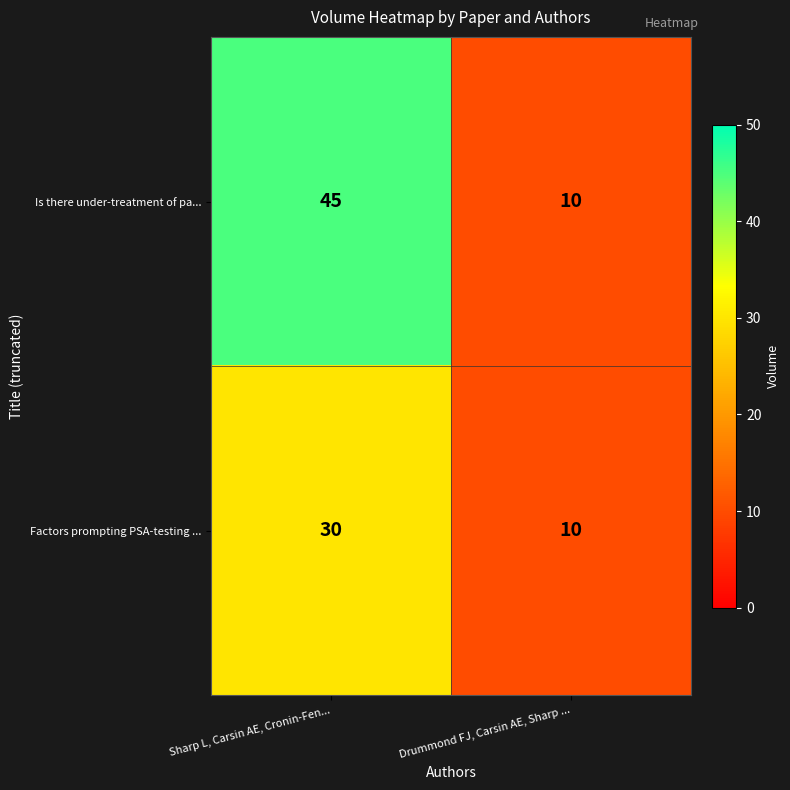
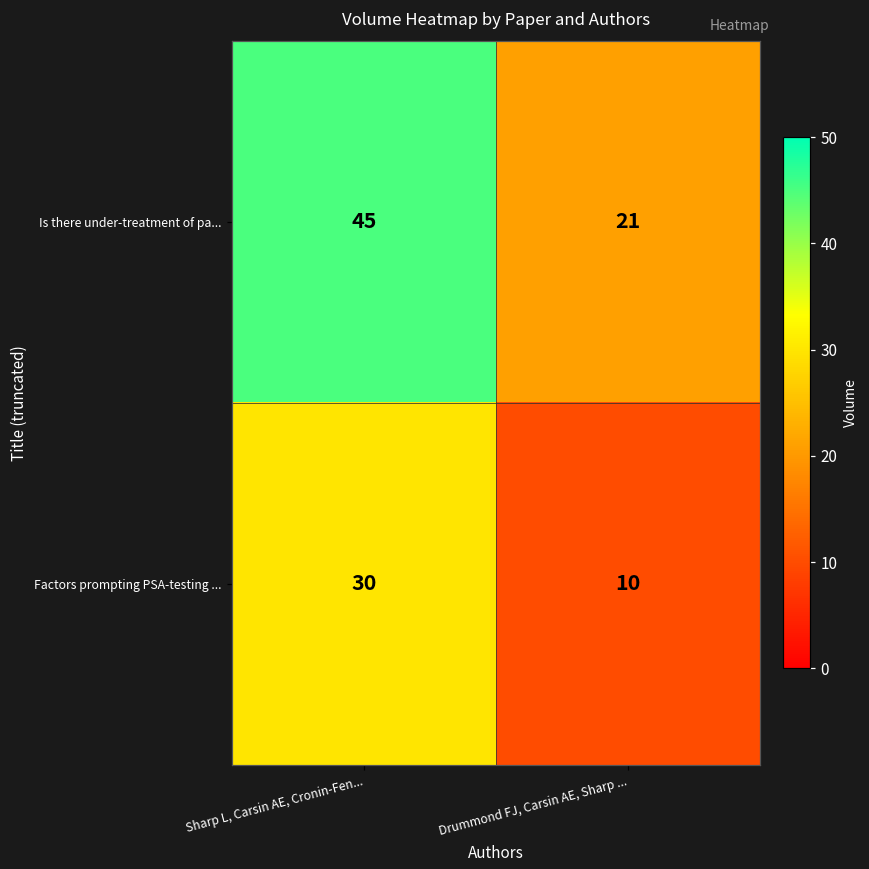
Is there under-treatment of pa..., Drummond FJ, Carsin AE, Sharp ...: 10 -> 21
